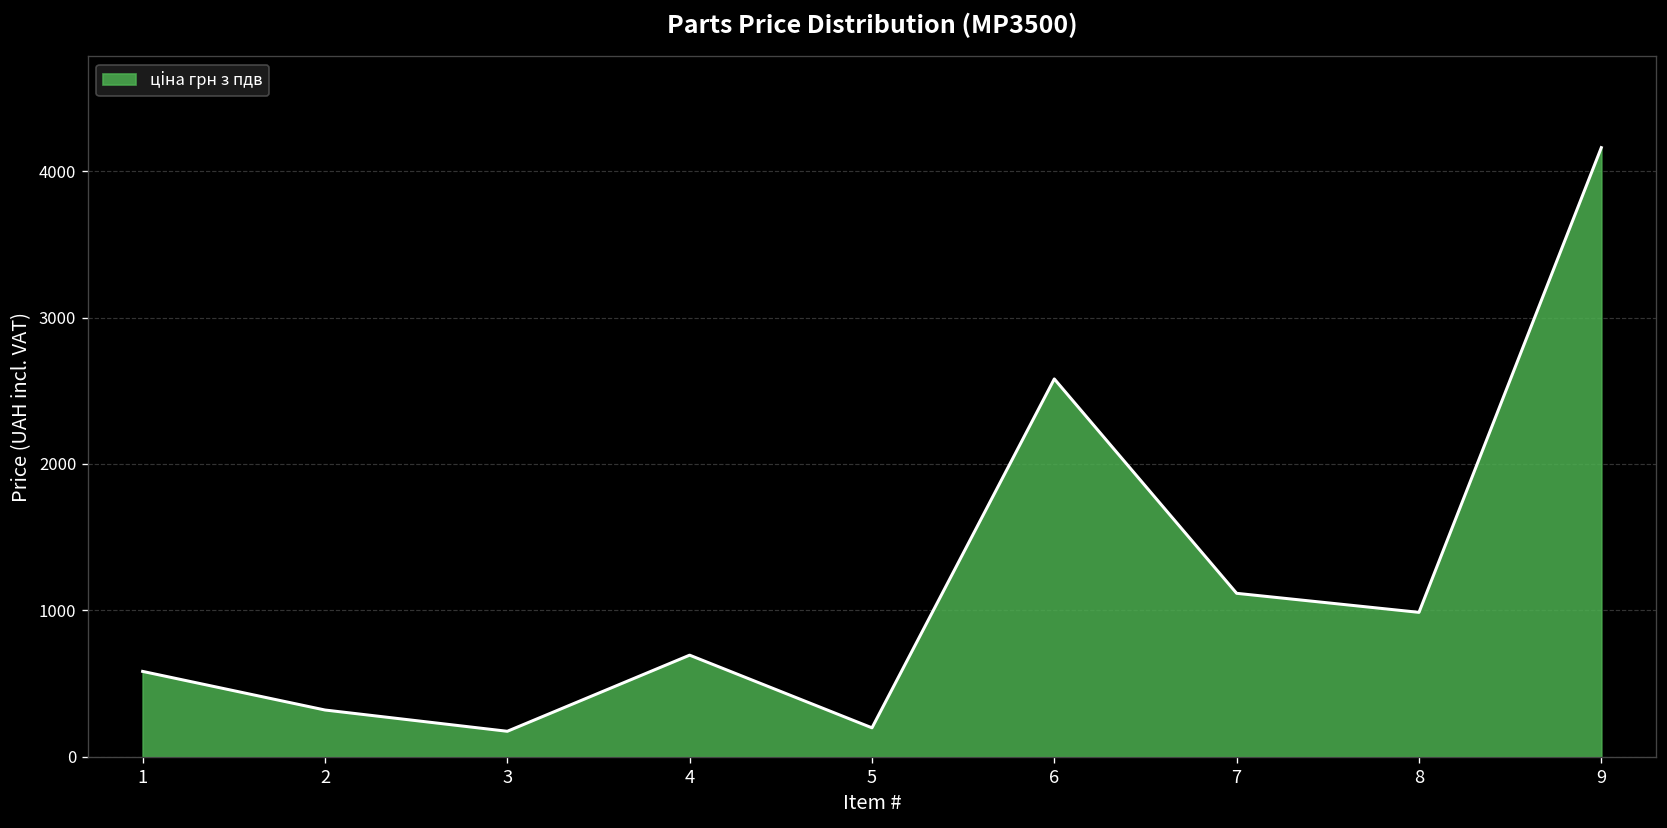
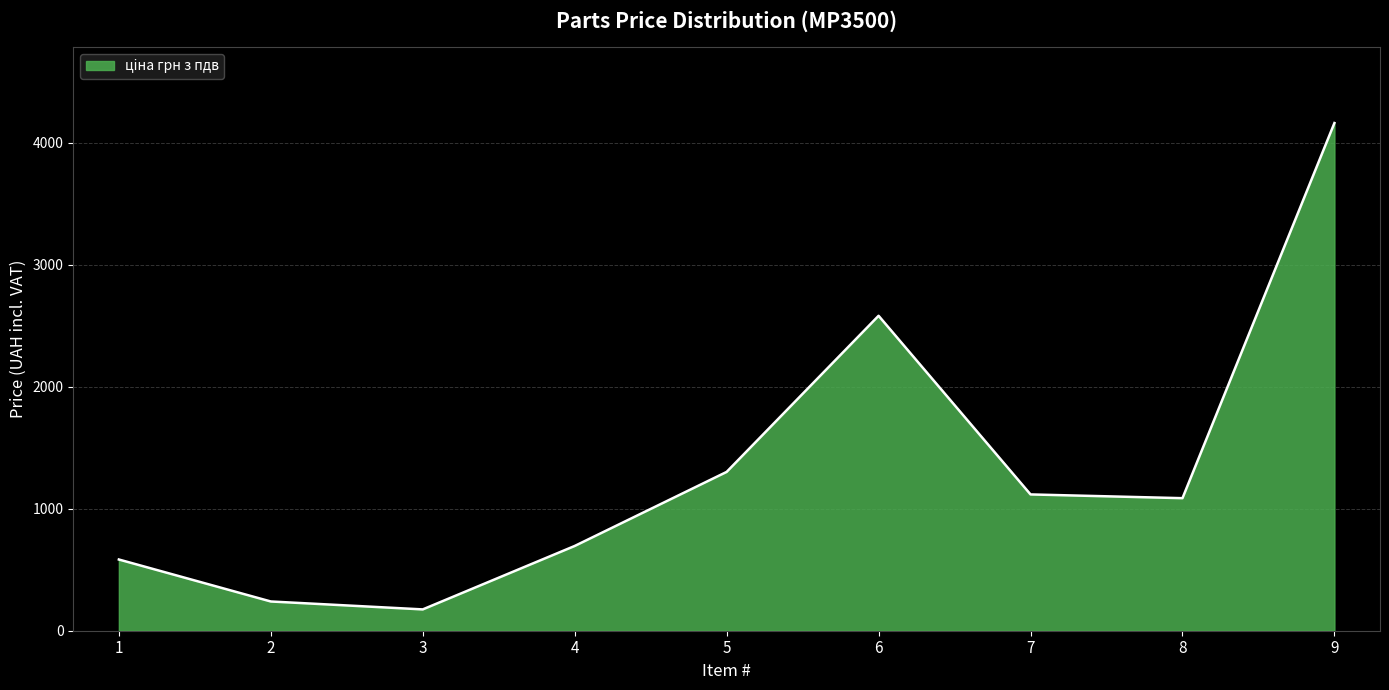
2: 320 -> 240
5: 200 -> 1300
8: 990 -> 1090
